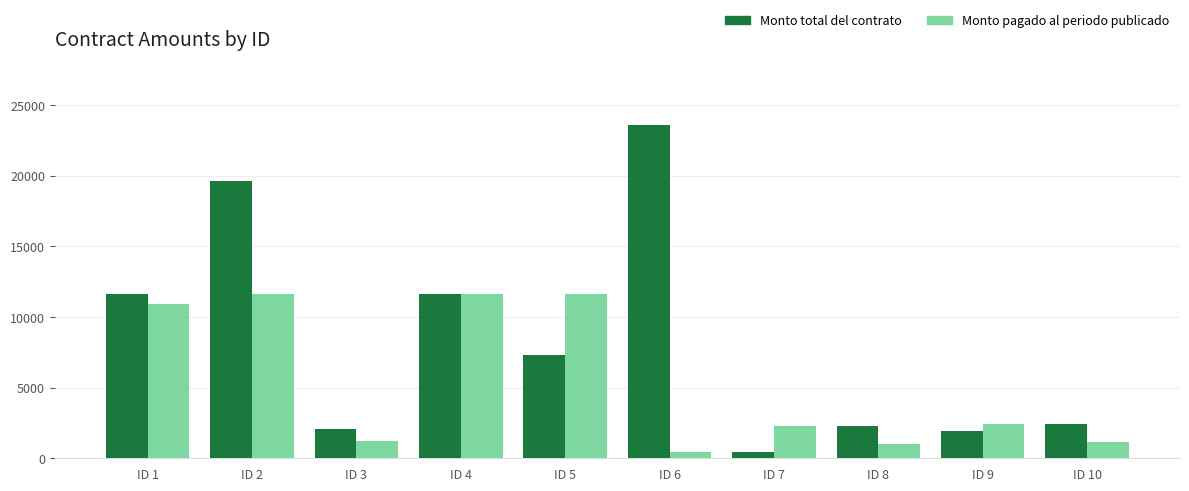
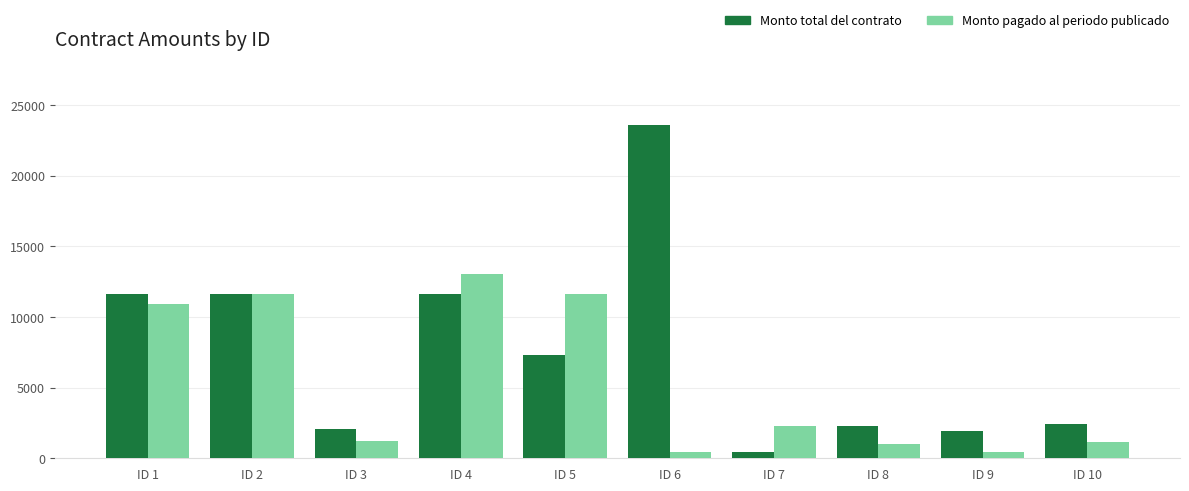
Monto total del contrato, ID 2: 19600 -> 11600
Monto pagado al periodo publicado, ID 4: 11600 -> 13100
Monto pagado al periodo publicado, ID 9: 2400 -> 500
